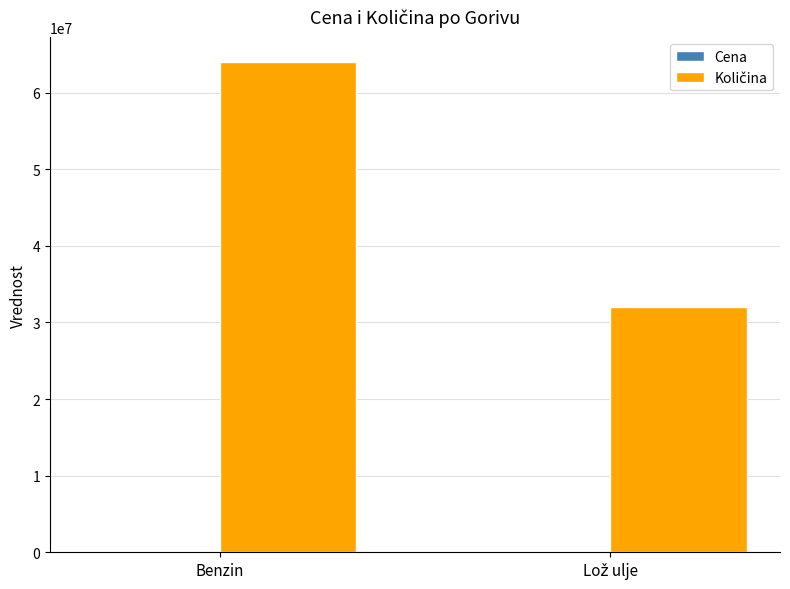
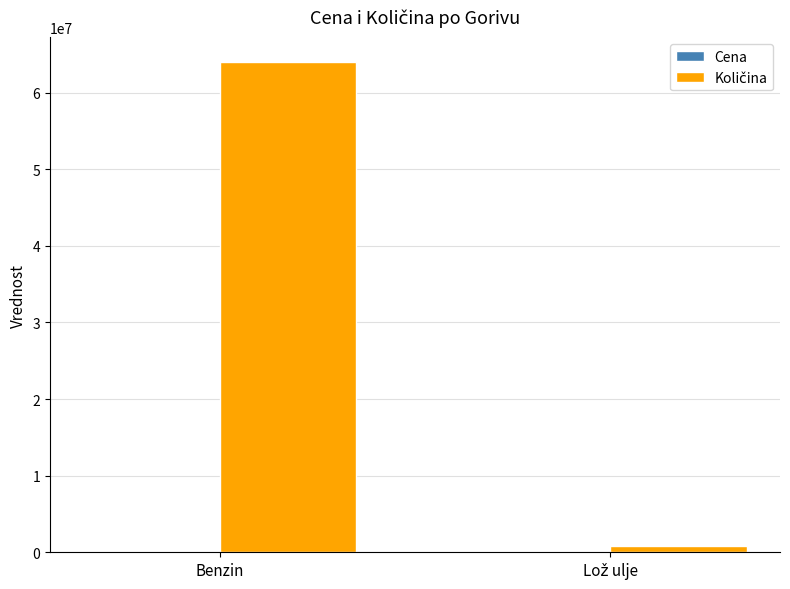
Količina, Lož ulje: 32000000 -> 1000000
